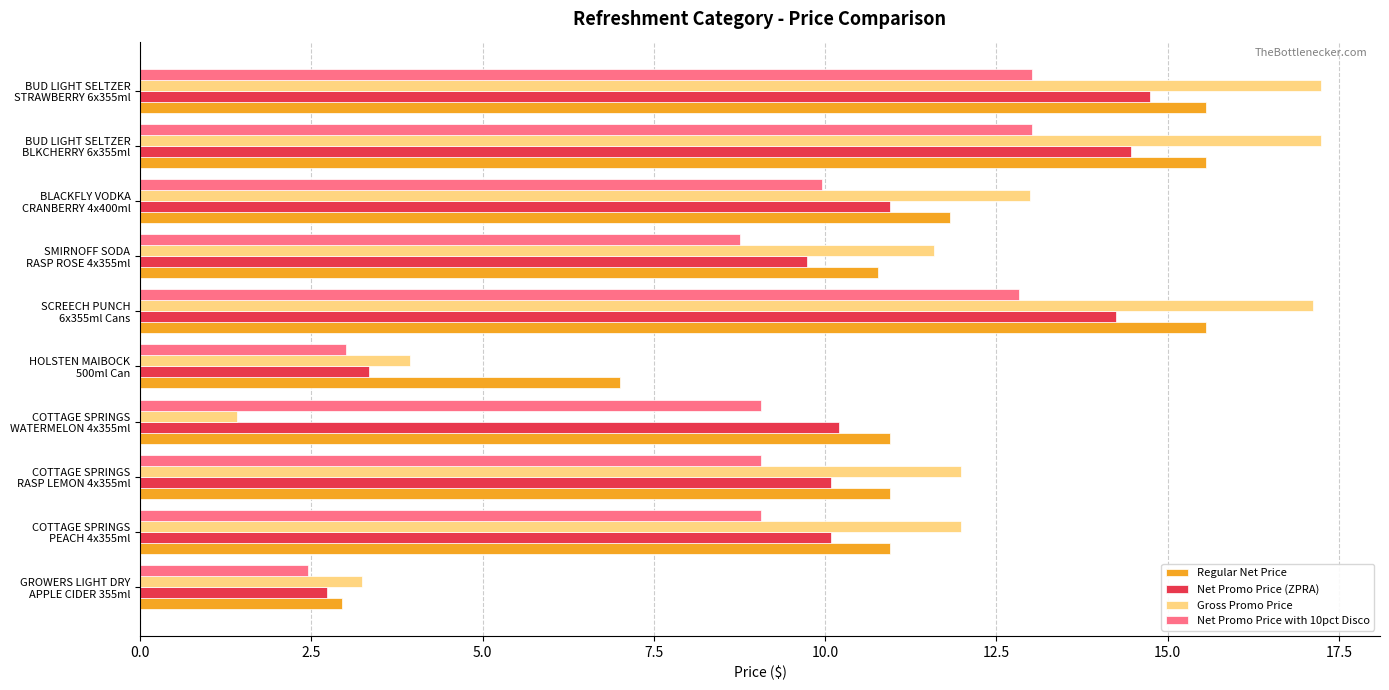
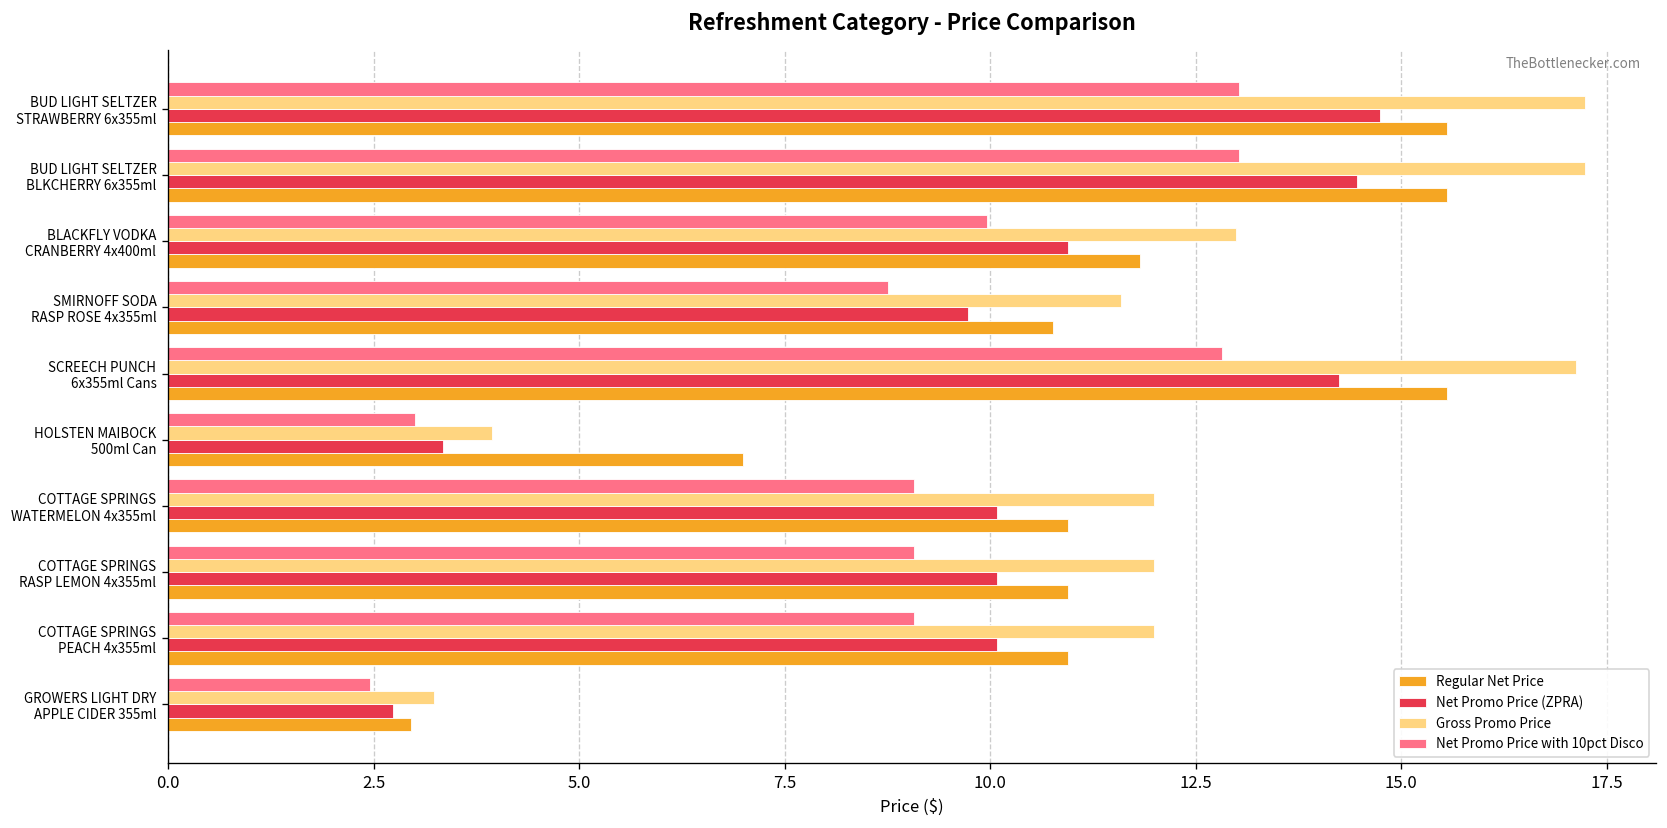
Gross Promo Price, COTTAGE SPRINGS WATERMELON 4x355ml: 1.4 -> 12.0
Net Promo Price (ZPRA), COTTAGE SPRINGS WATERMELON 4x355ml: 10.2 -> 10.1
